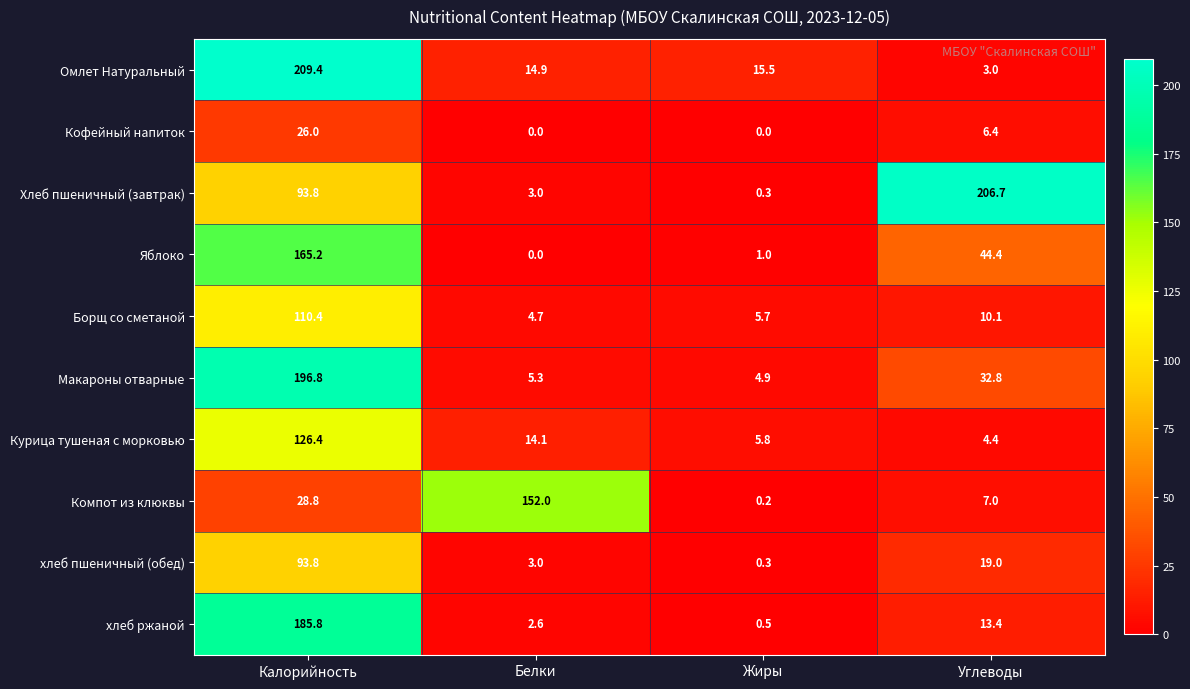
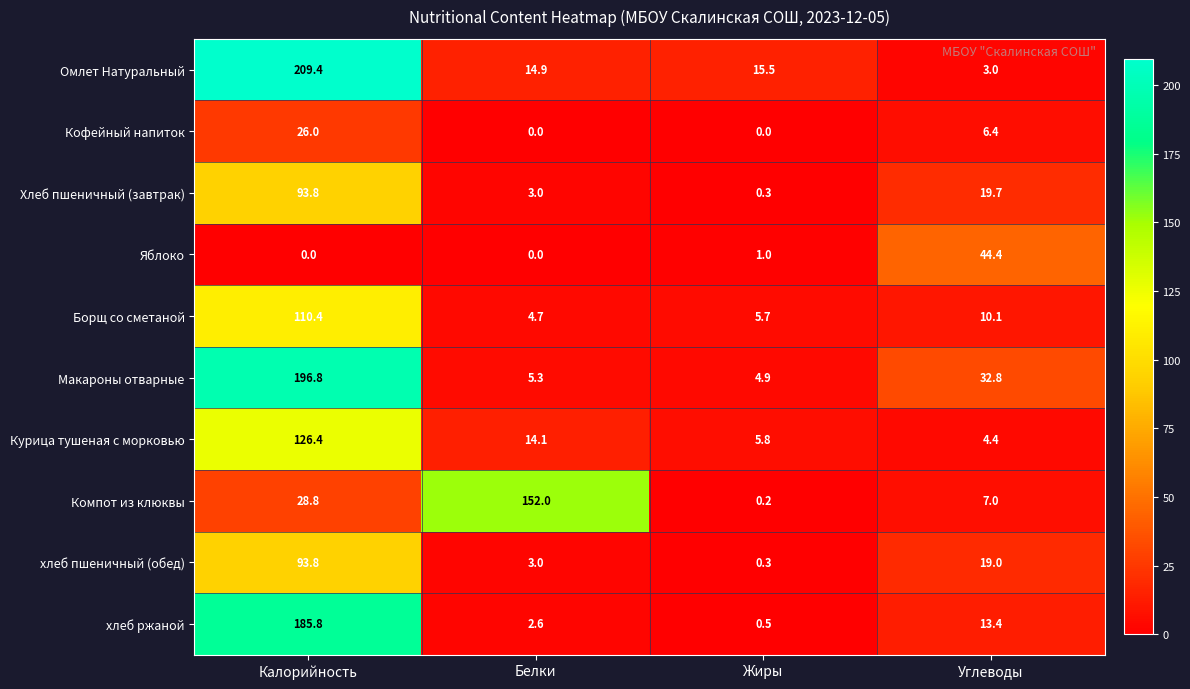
Хлеб пшеничный (завтрак), Углеводы: 206.7 -> 19.7
Яблоко, Калорийность: 165.2 -> 0.0
